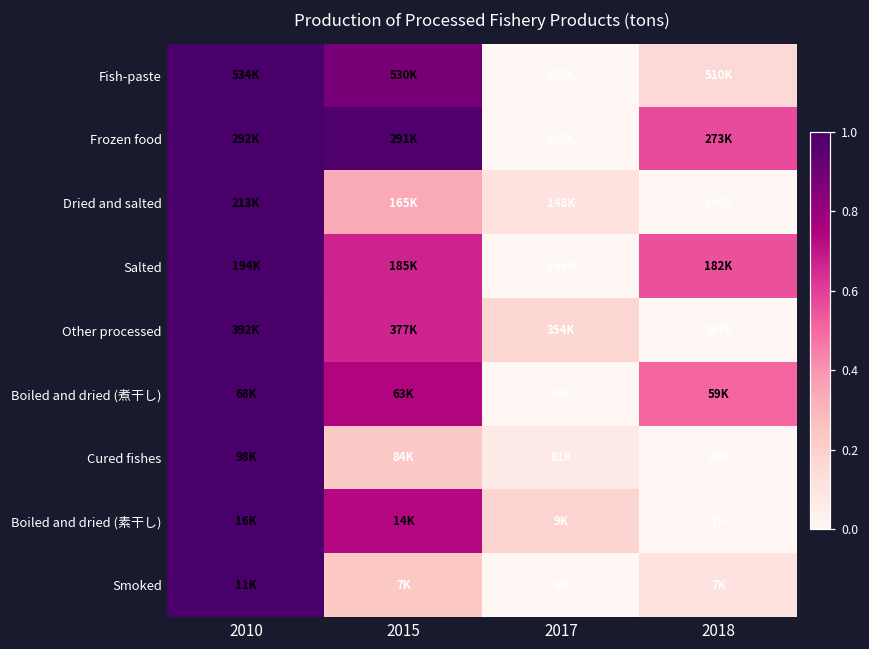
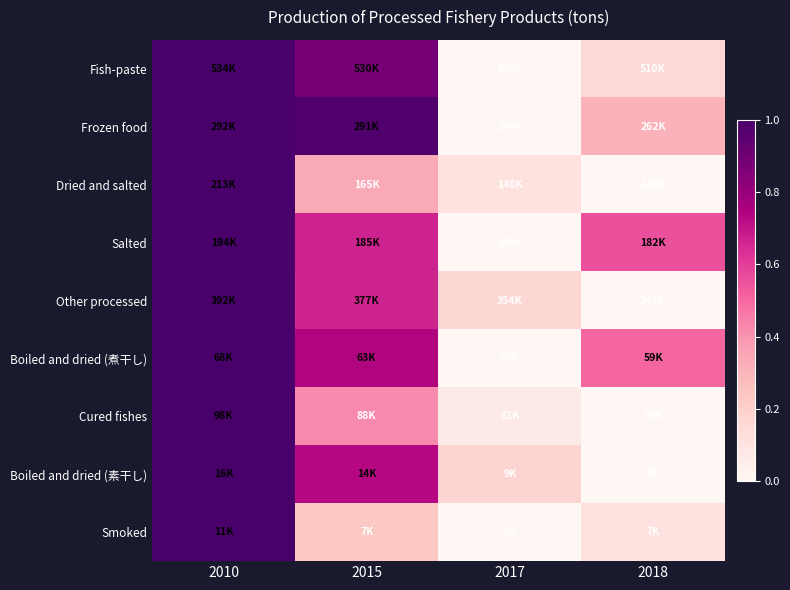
Frozen food, 2018: 273K -> 262K
Cured fishes, 2015: 84K -> 88K
